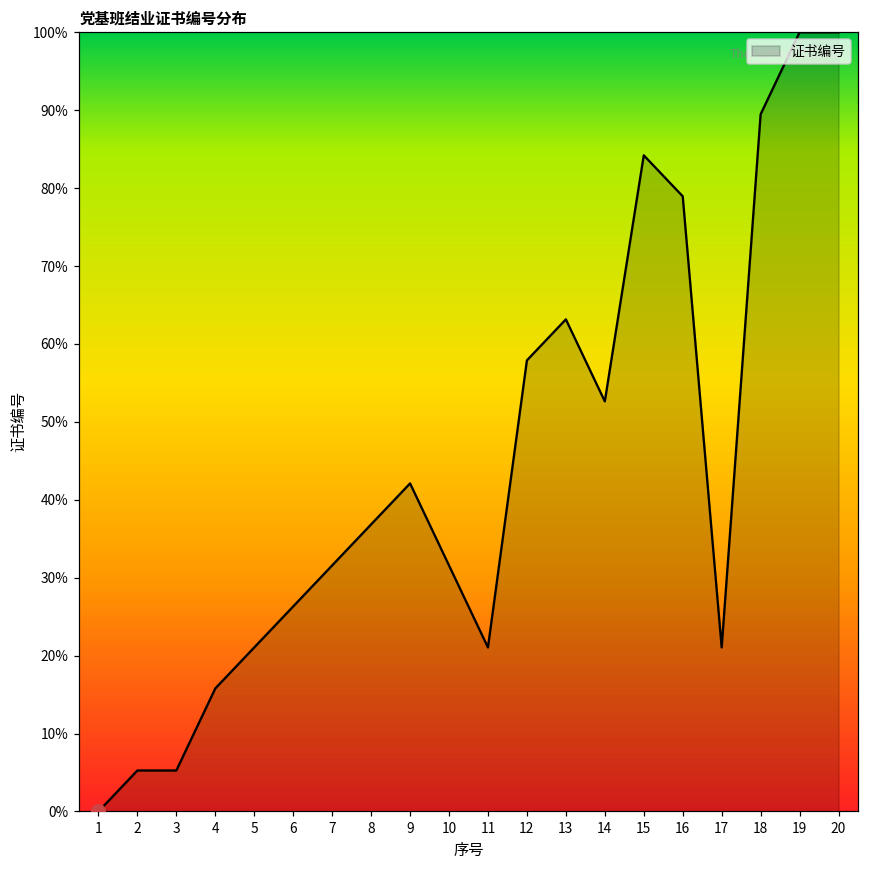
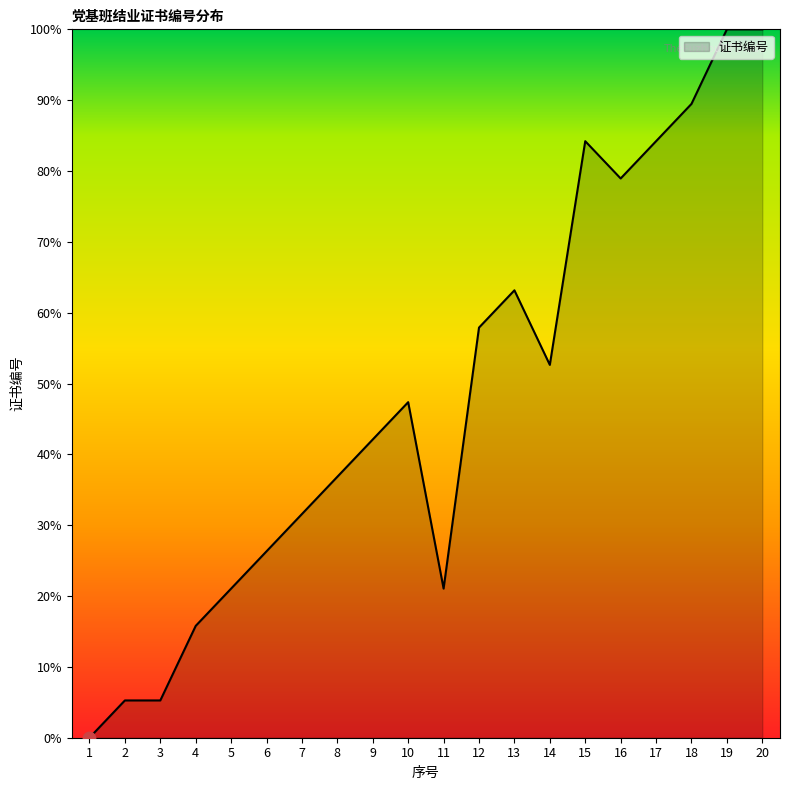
证书编号, 10: 32% -> 47%
证书编号, 17: 21% -> 84%
